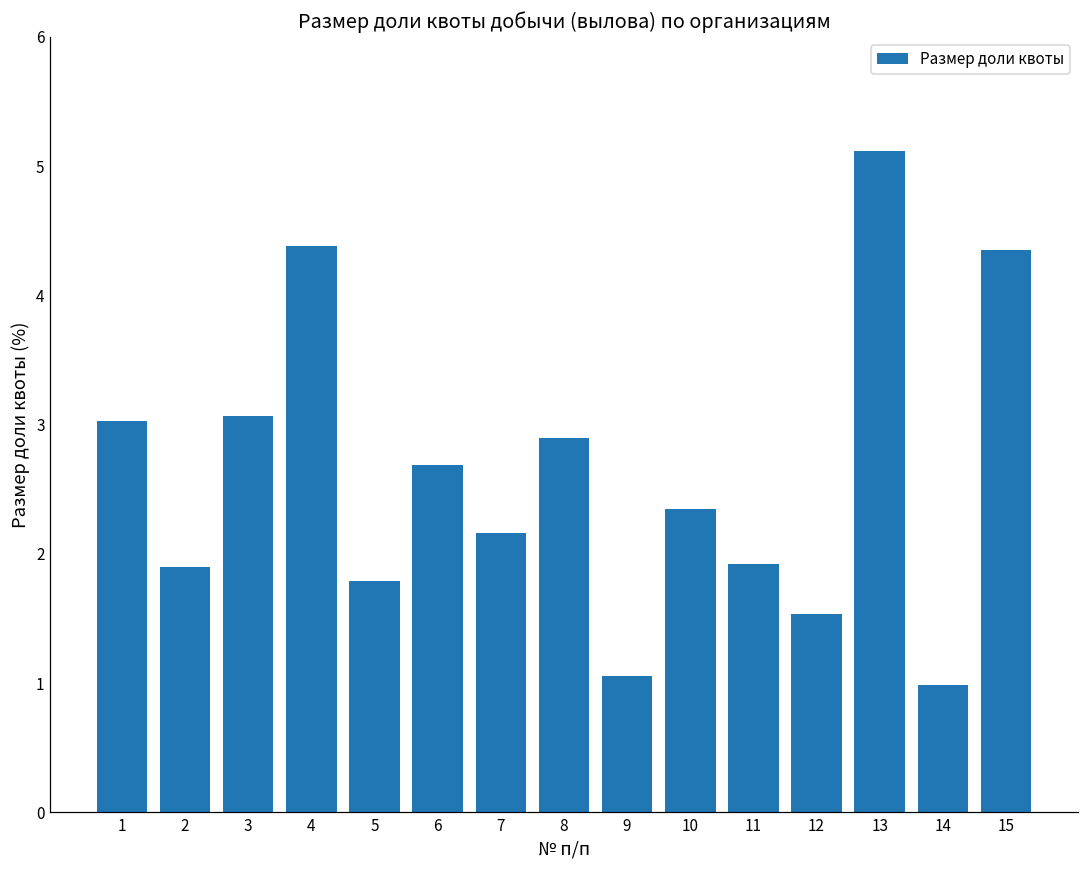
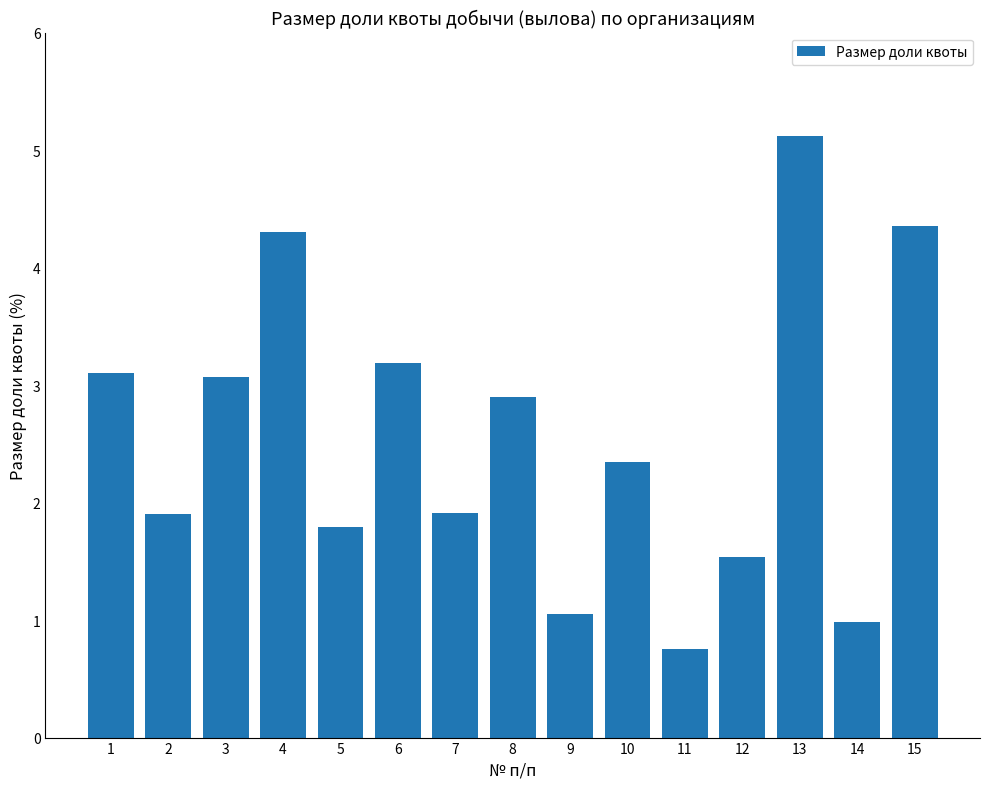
1: 3.03 -> 3.11
4: 4.39 -> 4.31
6: 2.69 -> 3.18
7: 2.16 -> 1.92
11: 1.92 -> 0.76
